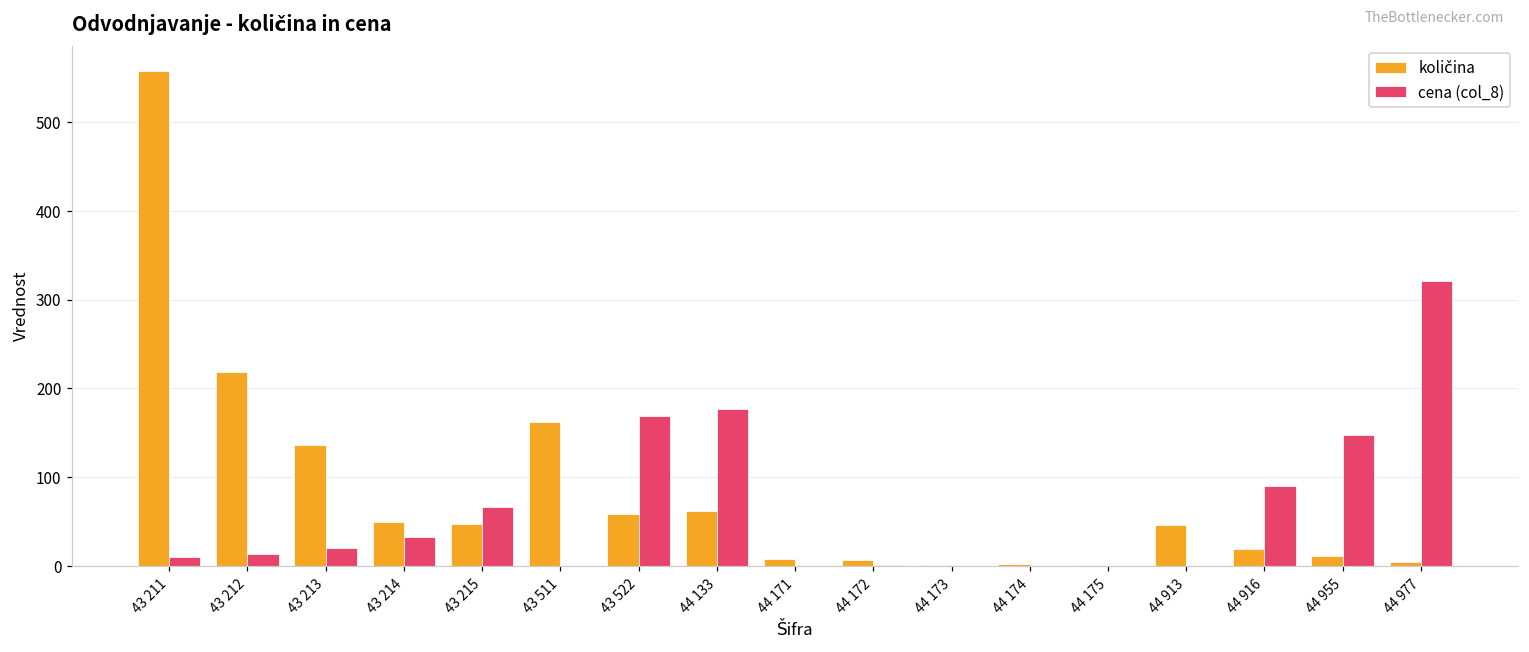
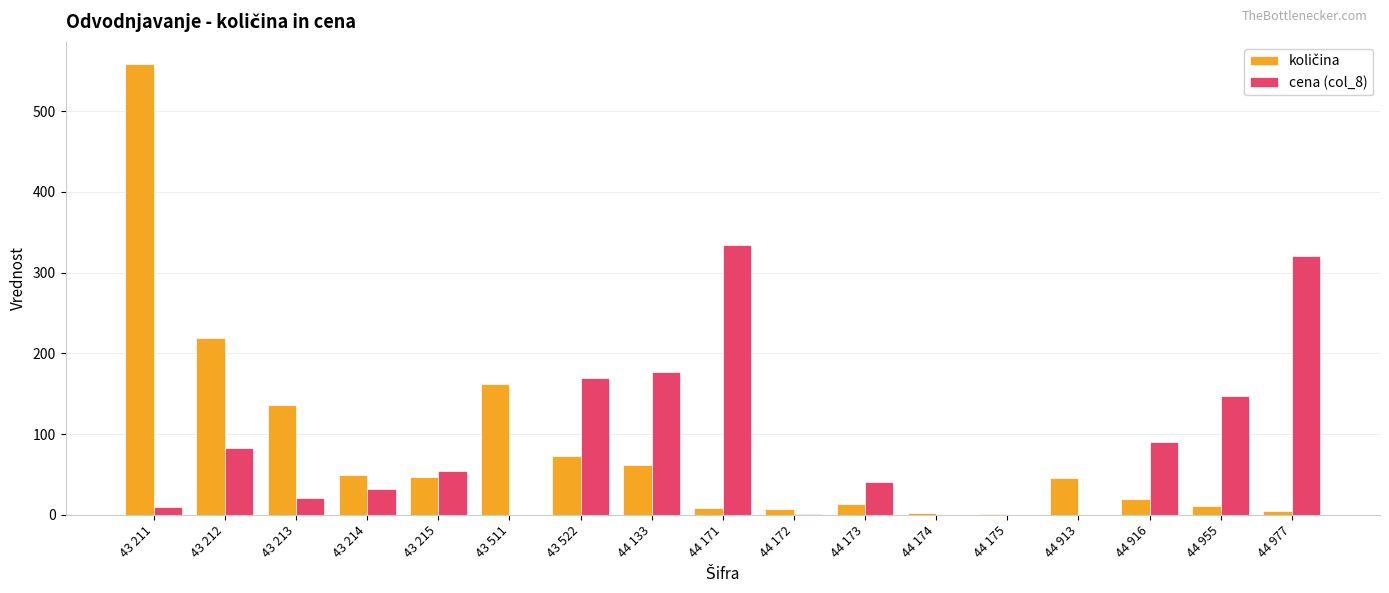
cena (col_8), 43 212: 10 -> 80
cena (col_8), 43 215: 70 -> 50
količina, 43 522: 60 -> 70
cena (col_8), 44 171: 0 -> 330
količina, 44 173: 0 -> 10
cena (col_8), 44 173: 0 -> 40
